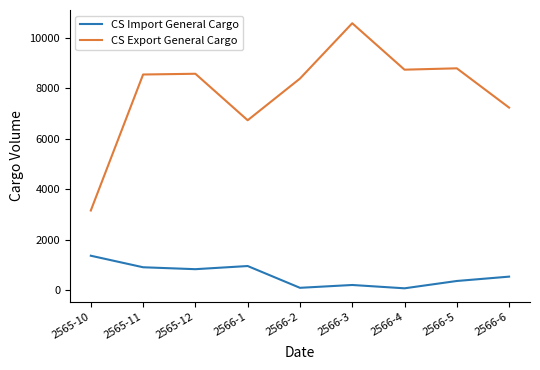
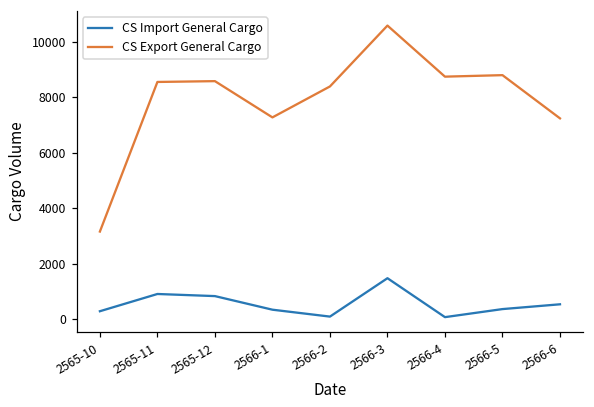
CS Import General Cargo, 2565-10: 1400 -> 300
CS Import General Cargo, 2566-1: 1000 -> 400
CS Export General Cargo, 2566-1: 6700 -> 7300
CS Import General Cargo, 2566-3: 200 -> 1500
